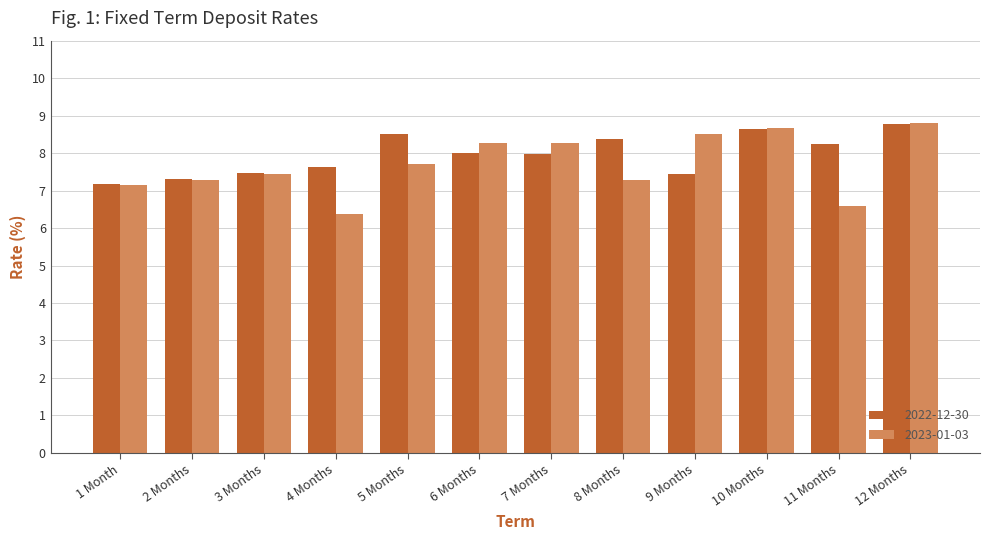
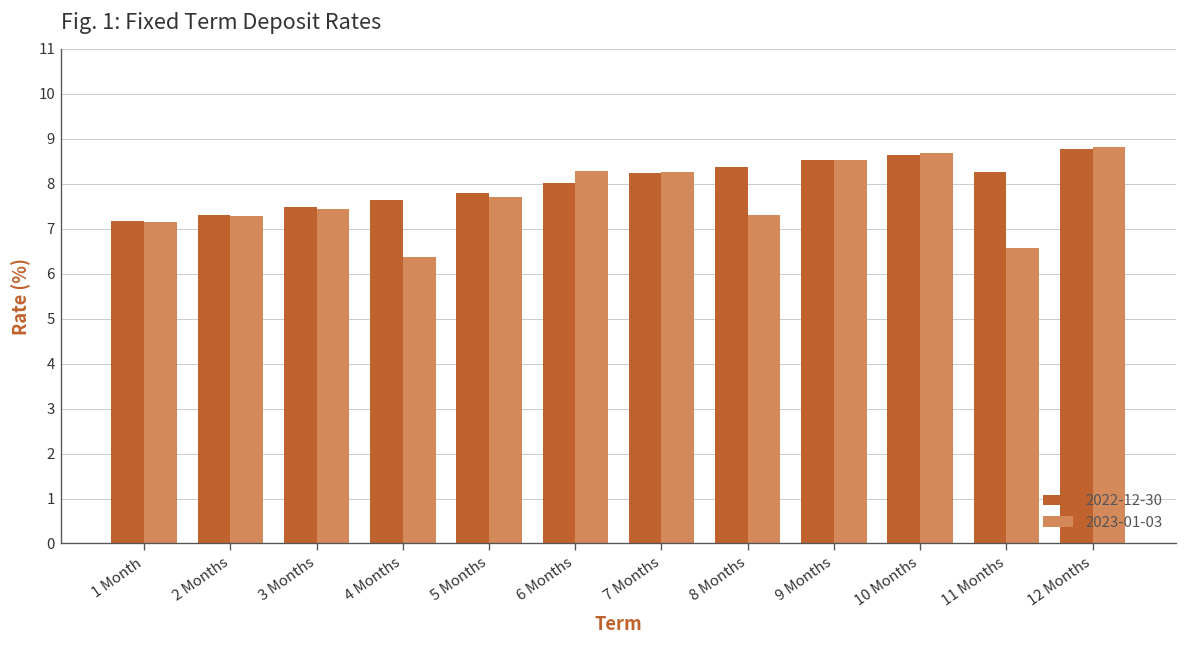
2022-12-30, 5 Months: 8.5 -> 7.8
2022-12-30, 7 Months: 8.0 -> 8.2
2022-12-30, 9 Months: 7.4 -> 8.5
